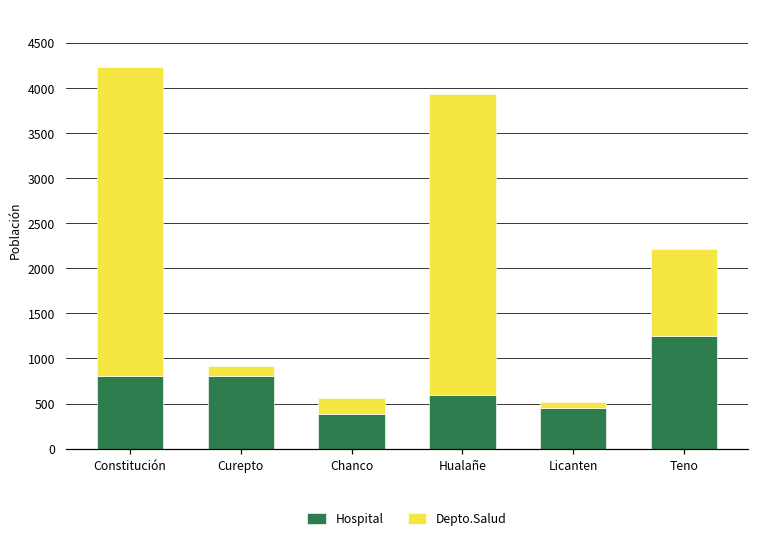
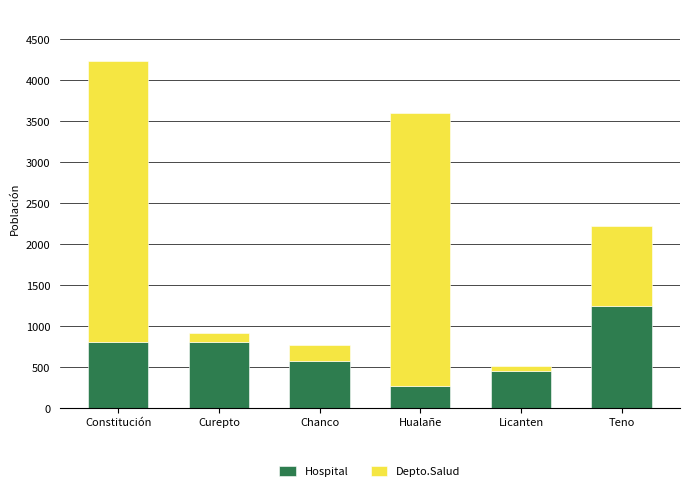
Hospital, Chanco: 400 -> 600
Hospital, Hualañe: 600 -> 300
